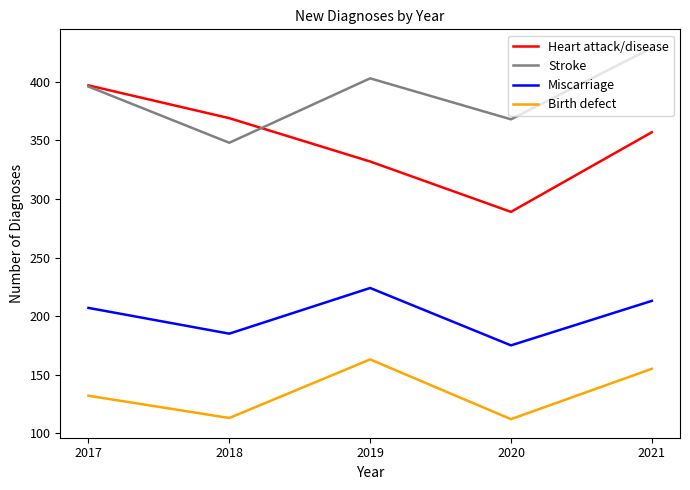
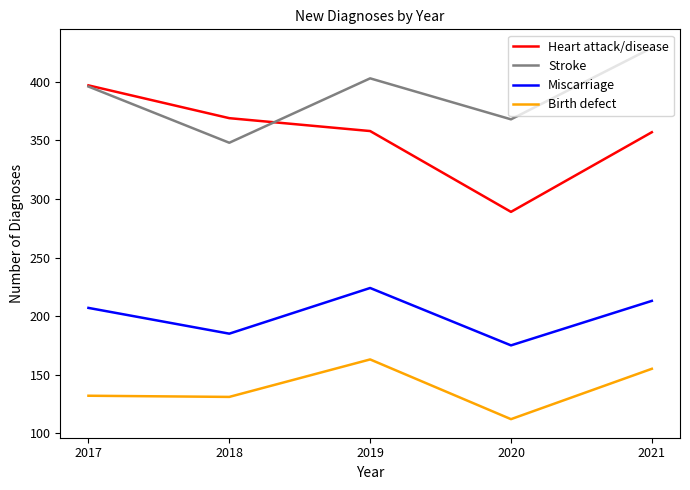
Birth defect, 2018: 113 -> 131
Heart attack/disease, 2019: 332 -> 358
